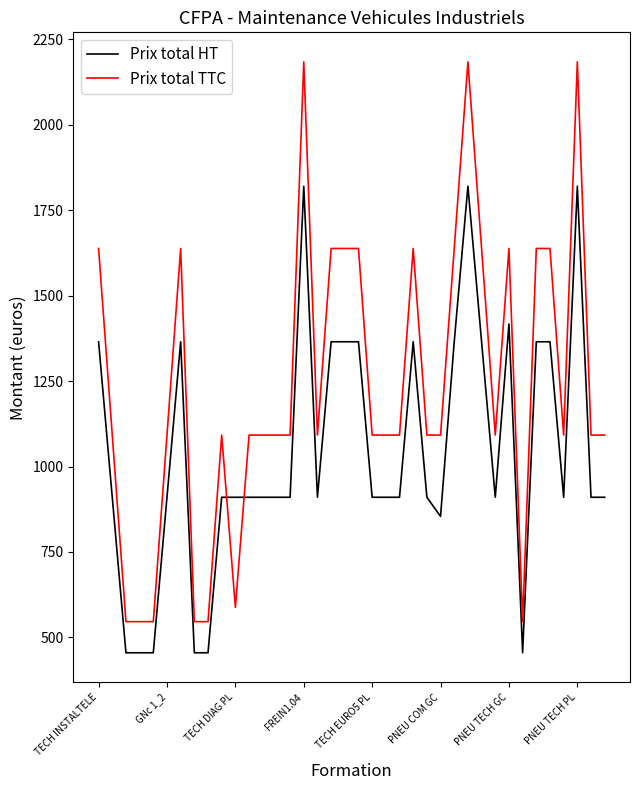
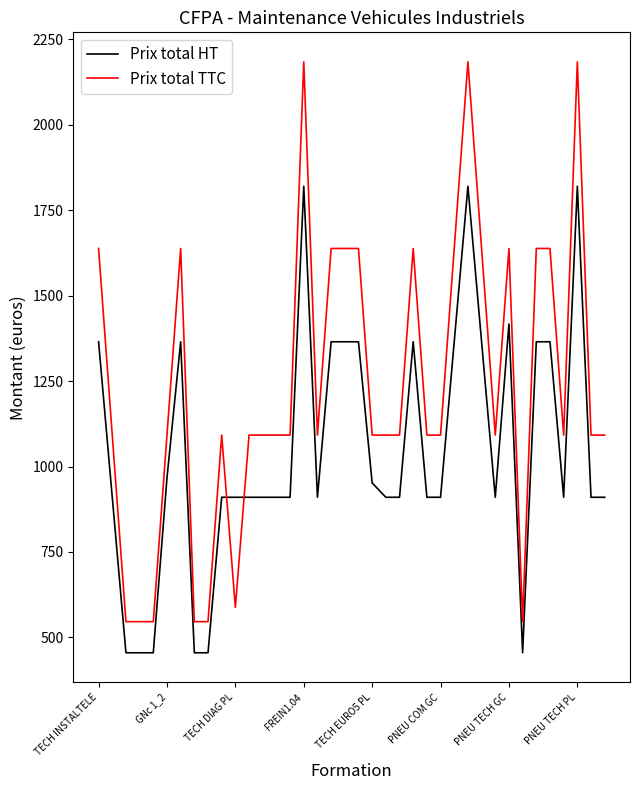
Prix total HT, GNc 1_2: 910 -> 970
Prix total HT, TECH EURO5 PL: 910 -> 950
Prix total HT, PNEU COM GC: 850 -> 910
